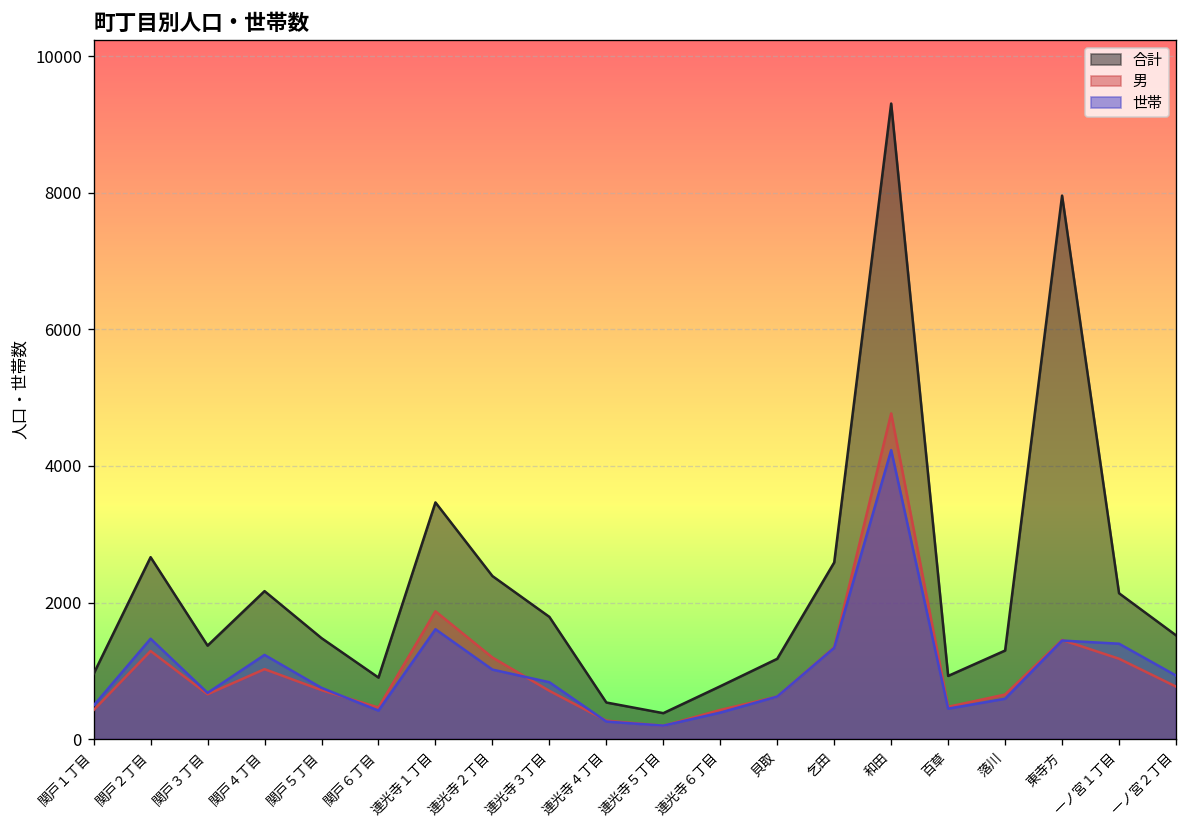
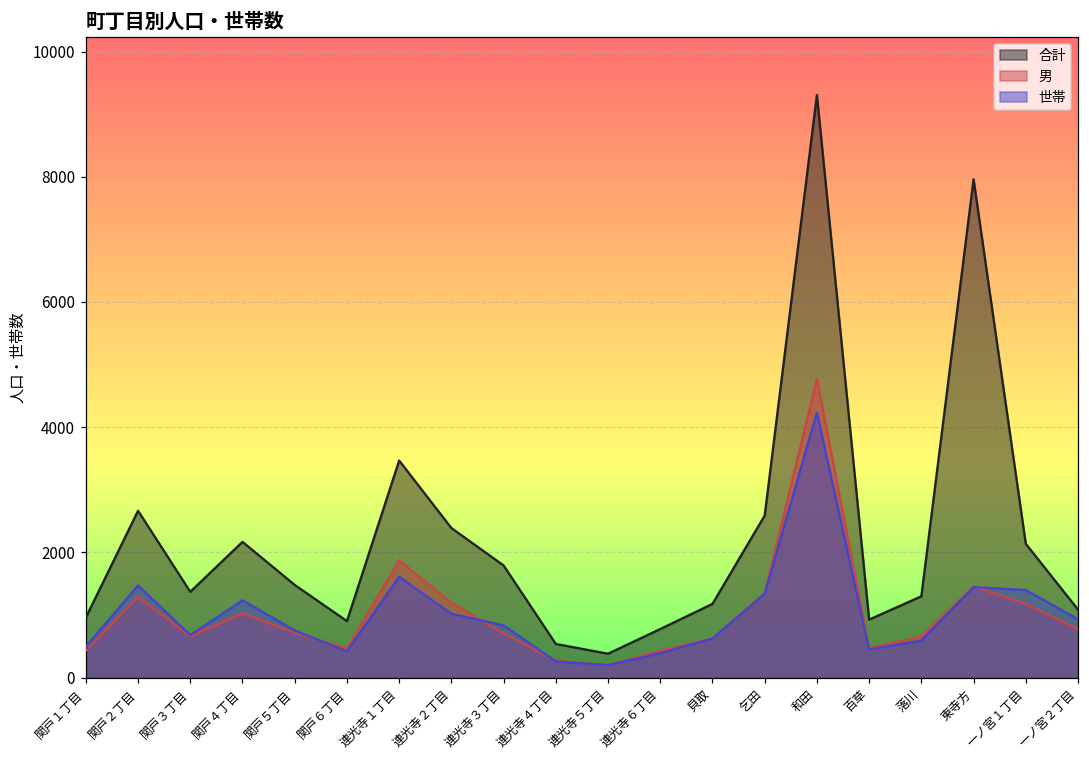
合計, 一ノ宮２丁目: 1500 -> 1100
